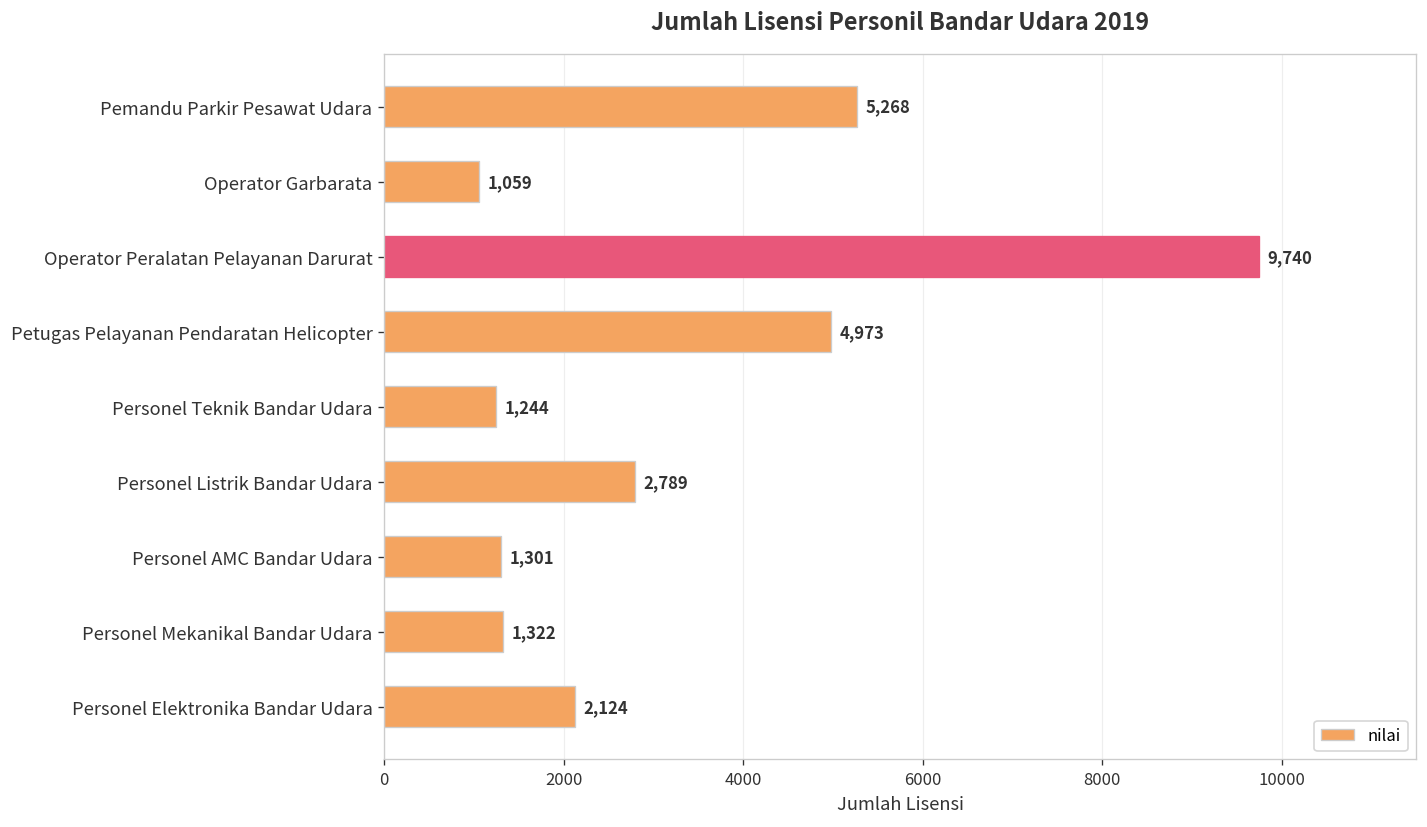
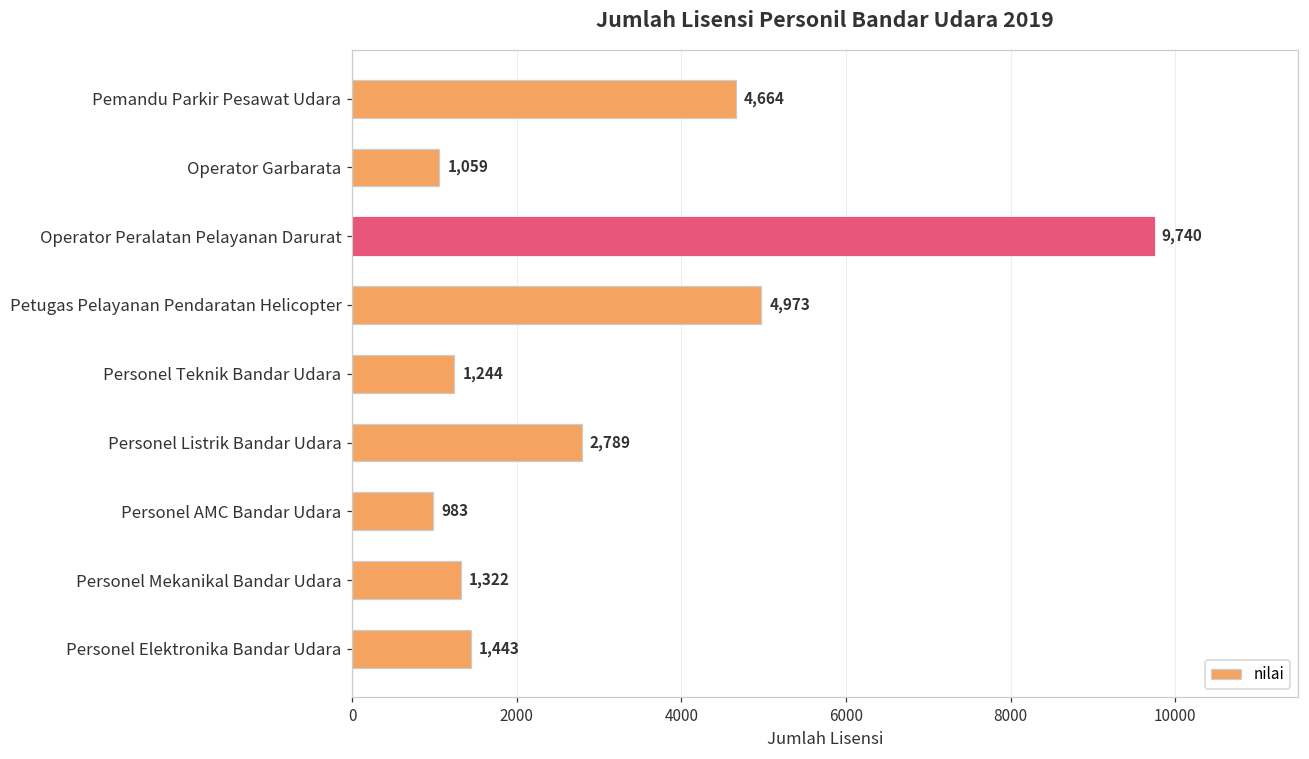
Pemandu Parkir Pesawat Udara: 5,268 -> 4,664
Personel AMC Bandar Udara: 1,301 -> 983
Personel Elektronika Bandar Udara: 2,124 -> 1,443
